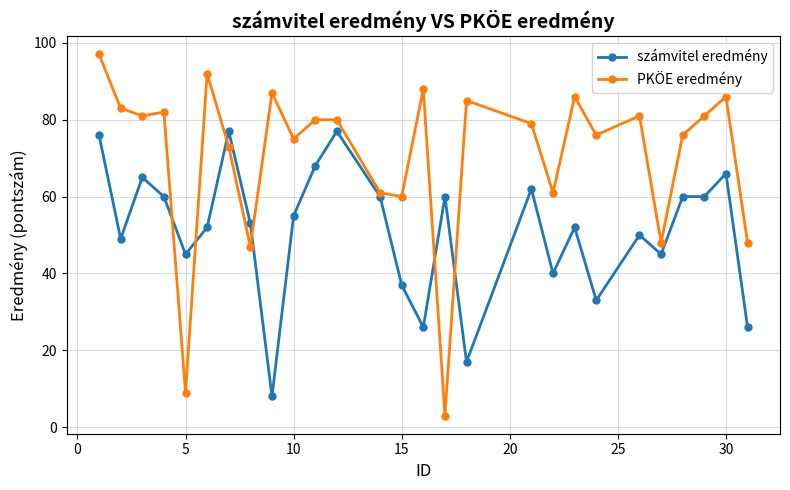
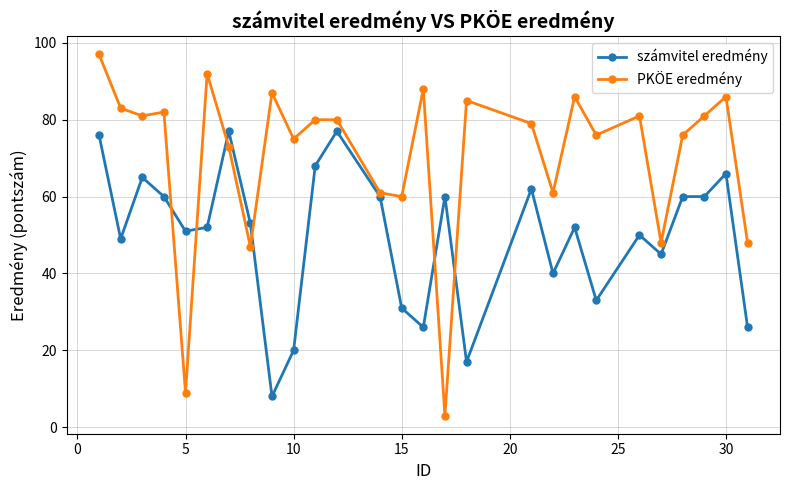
számvitel eredmény, 5: 45 -> 51
számvitel eredmény, 10: 55 -> 20
számvitel eredmény, 15: 37 -> 31
